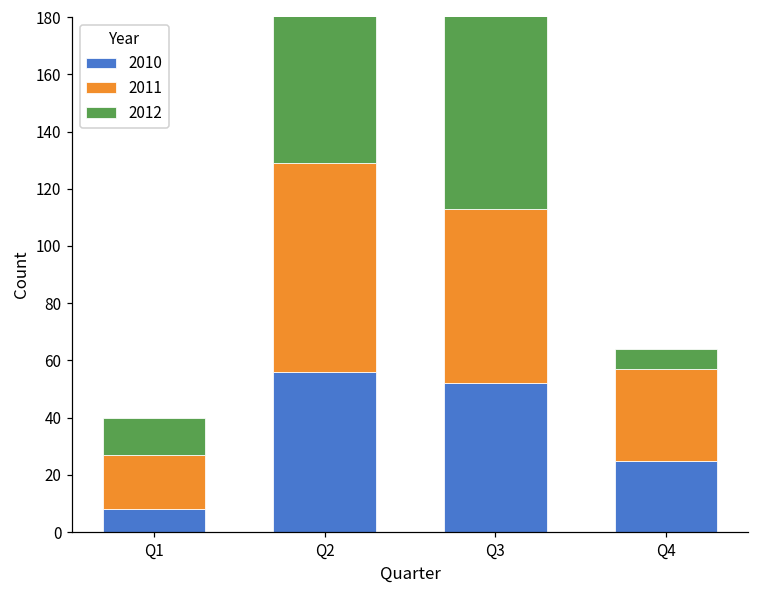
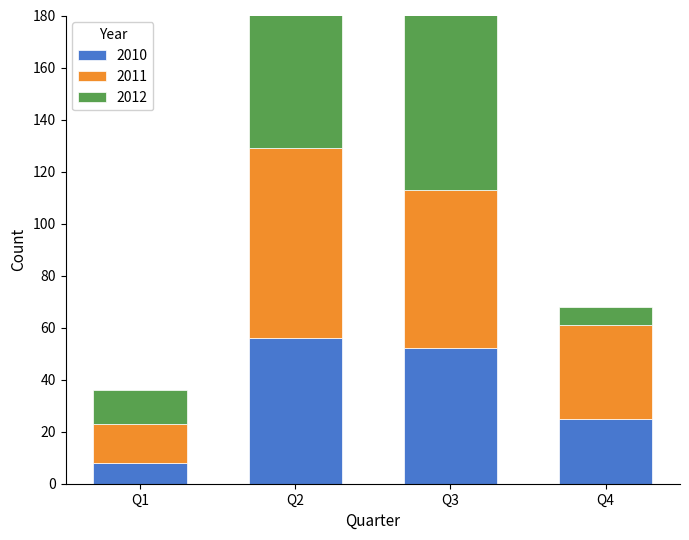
2011, Q1: 19 -> 15
2011, Q4: 32 -> 36
